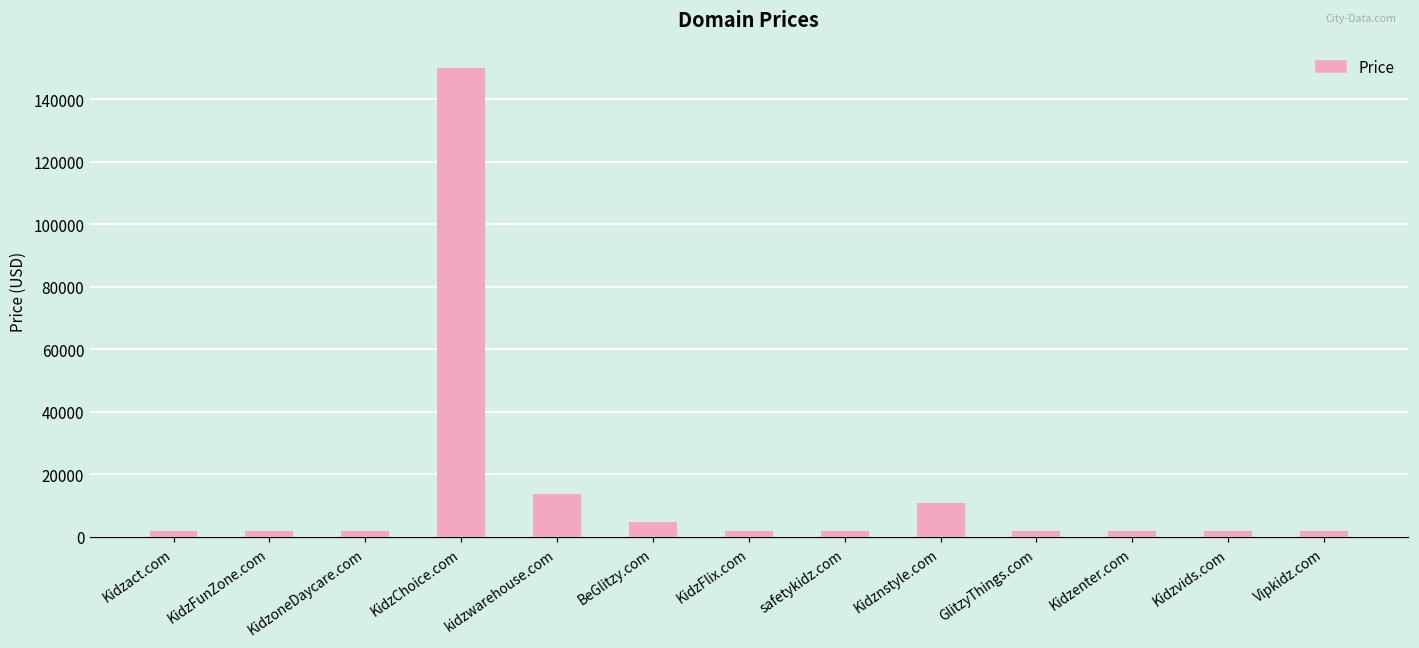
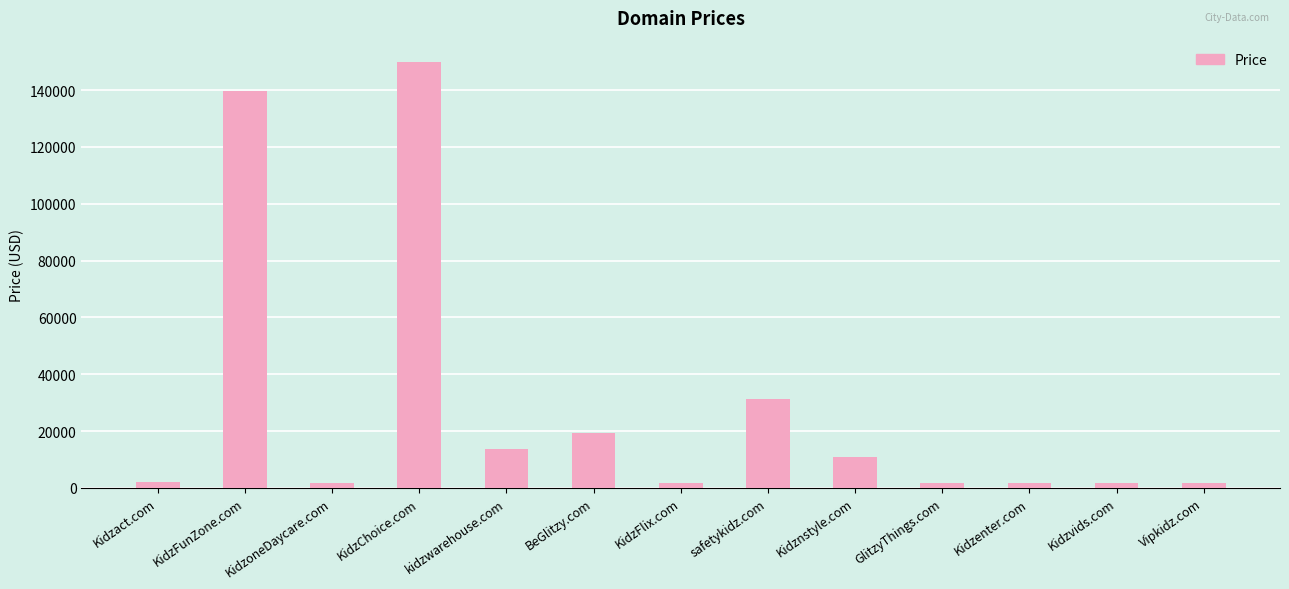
KidzFunZone.com: 2000 -> 140000
BeGlitzy.com: 5000 -> 19000
safetykidz.com: 2000 -> 31000
